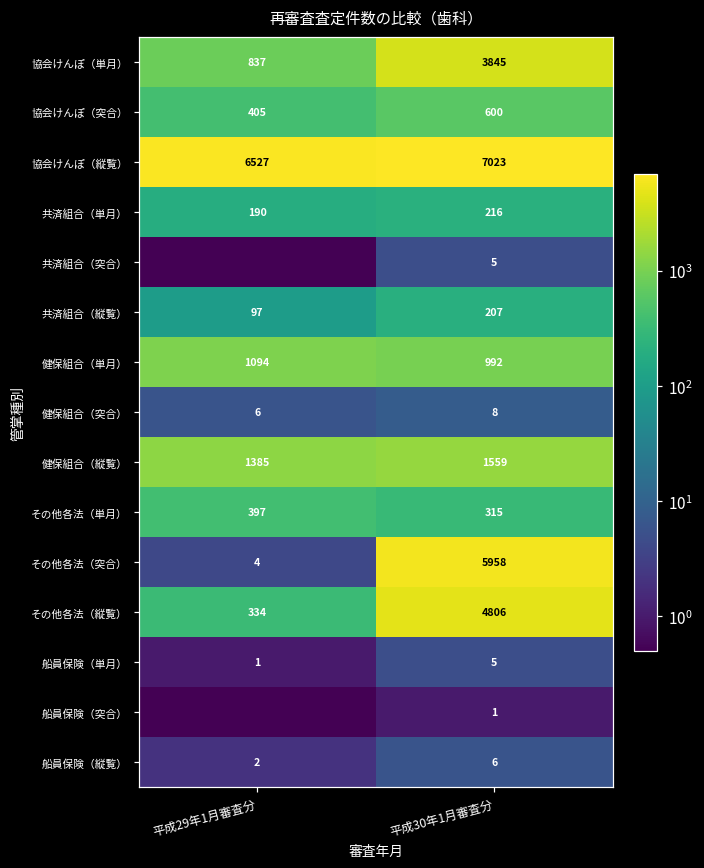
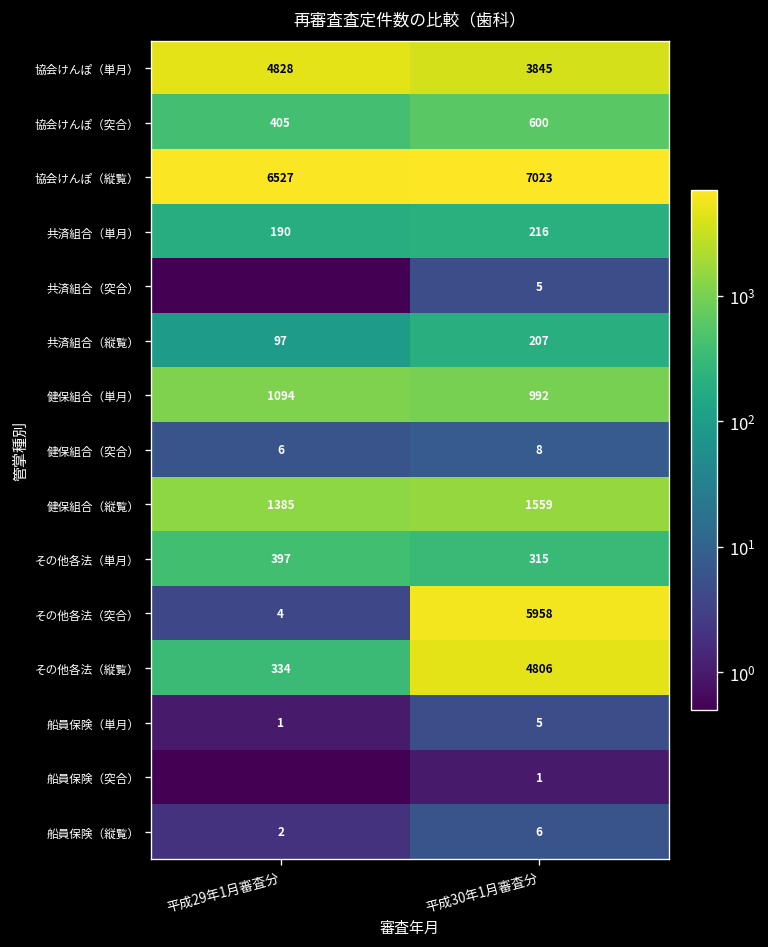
協会けんぽ（単月）, 平成29年1月審査分: 837 -> 4828
